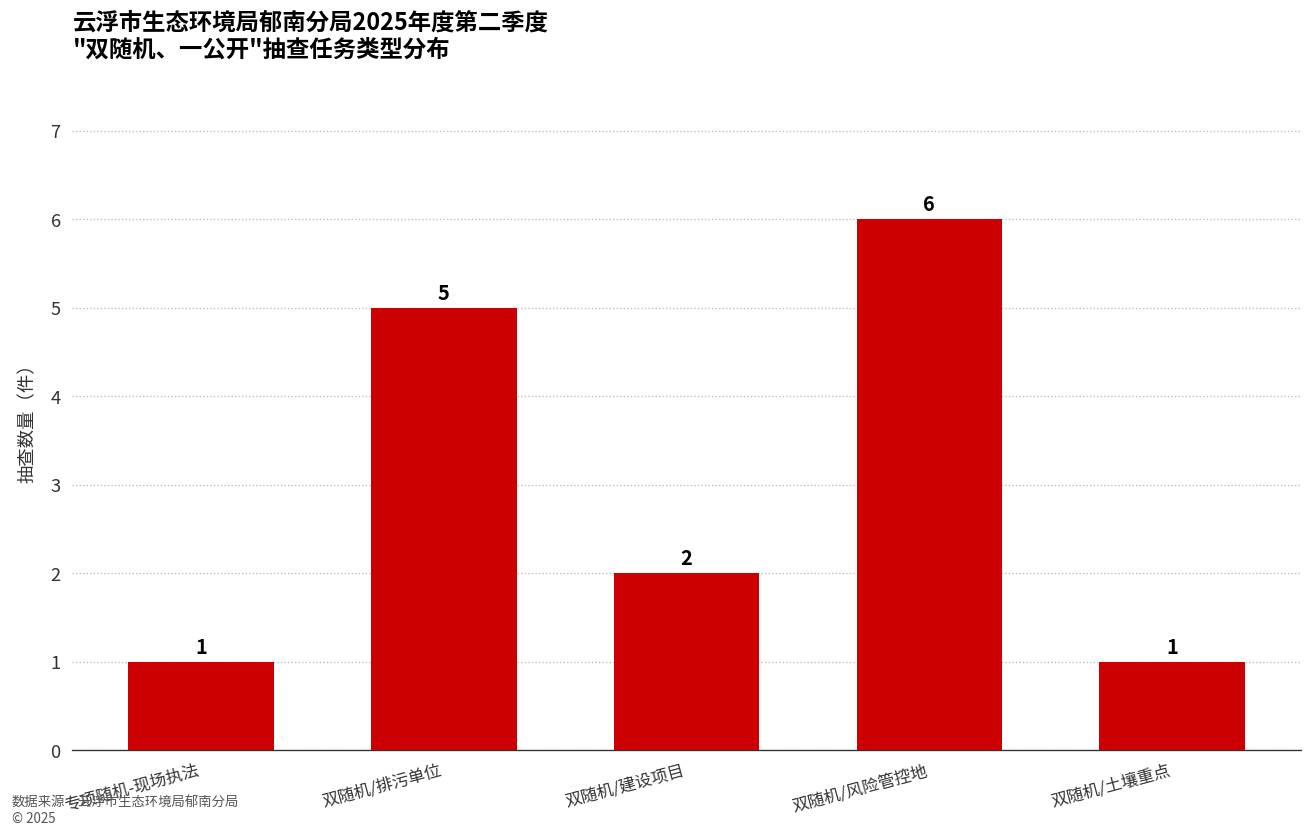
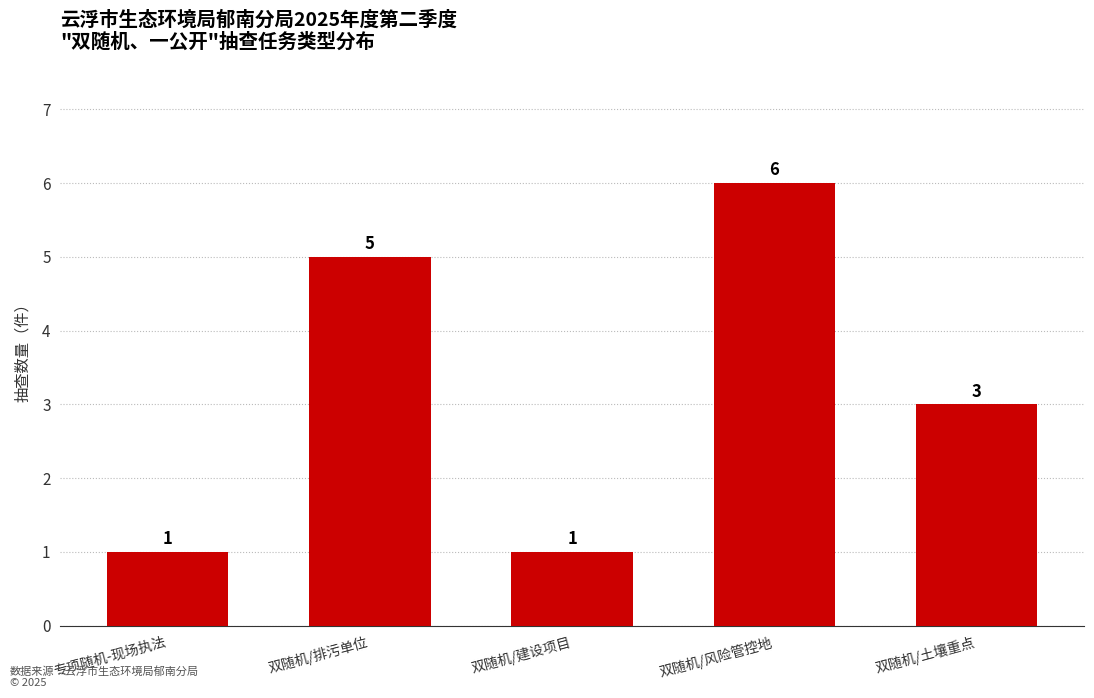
双随机/建设项目: 2 -> 1
双随机/土壤重点: 1 -> 3
